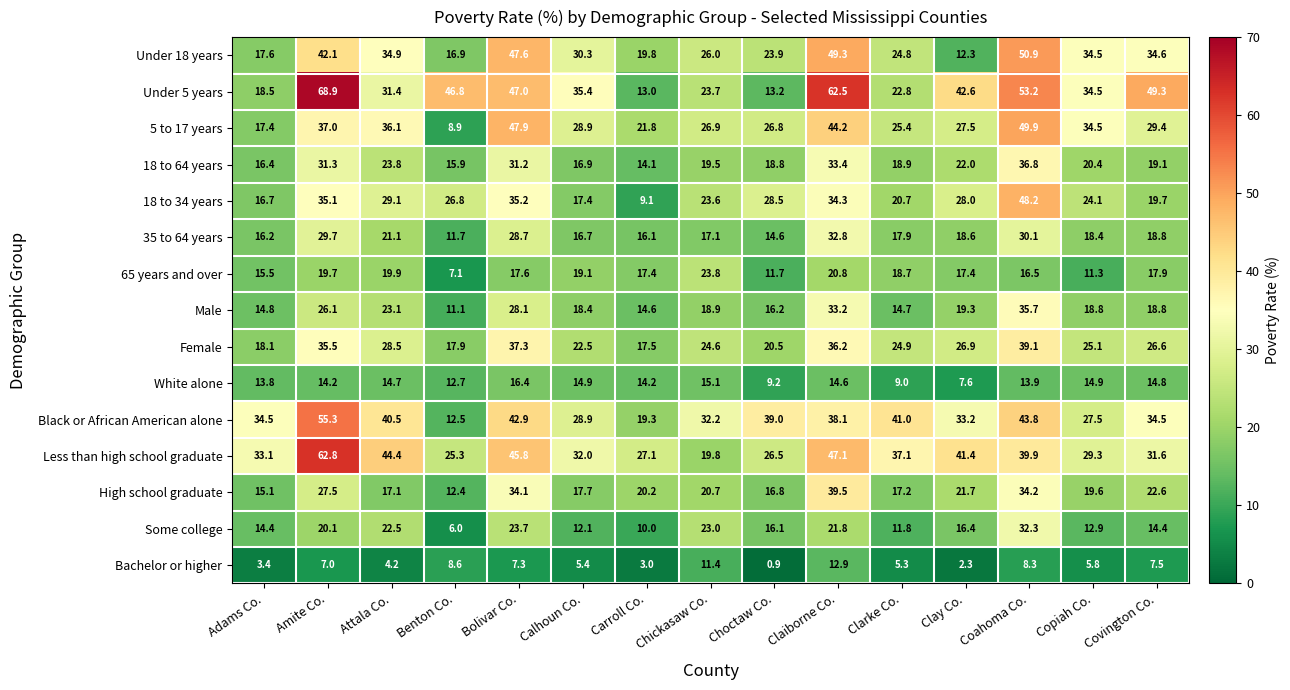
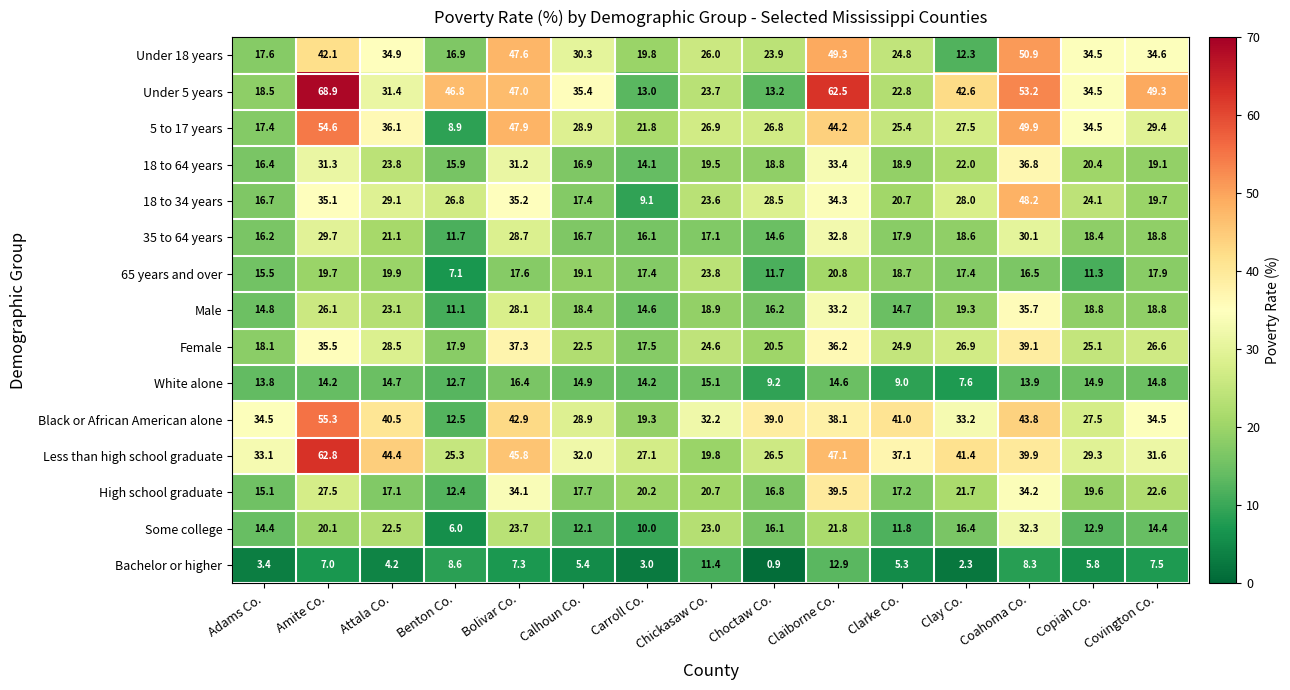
5 to 17 years, Amite Co.: 37.0 -> 54.6
